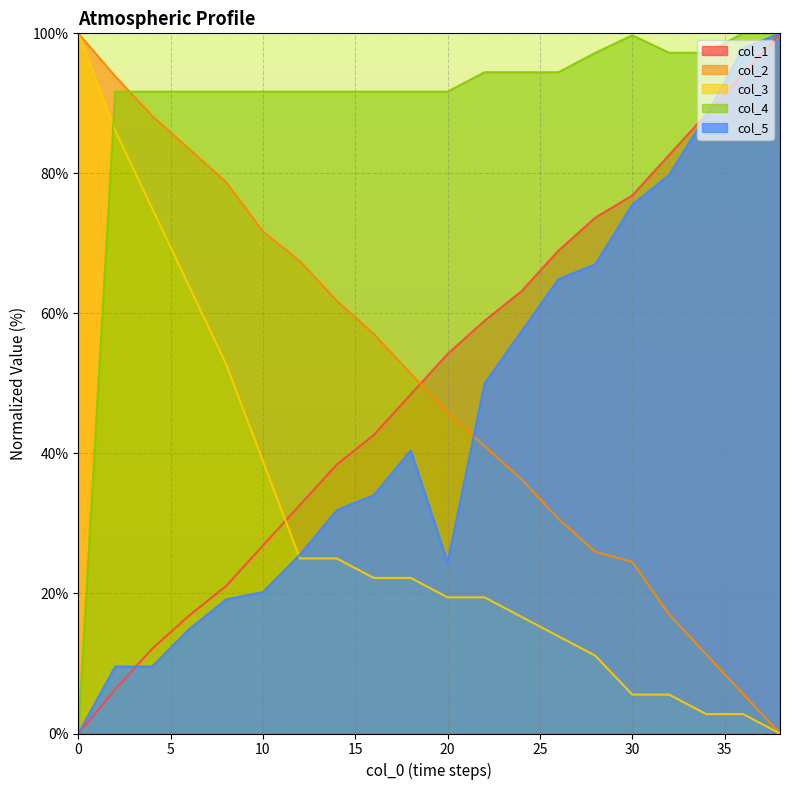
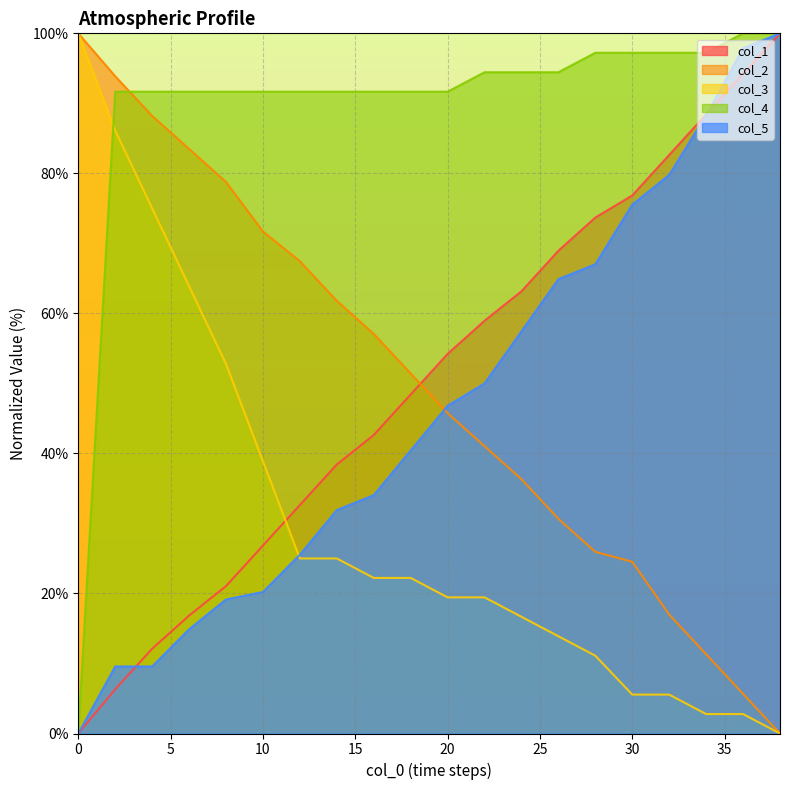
col_5, 20: 24% -> 47%
col_4, 30: 100% -> 97%
